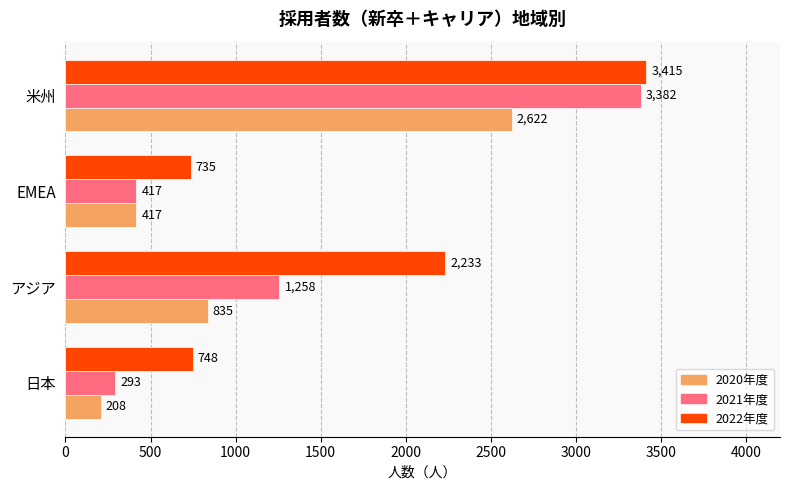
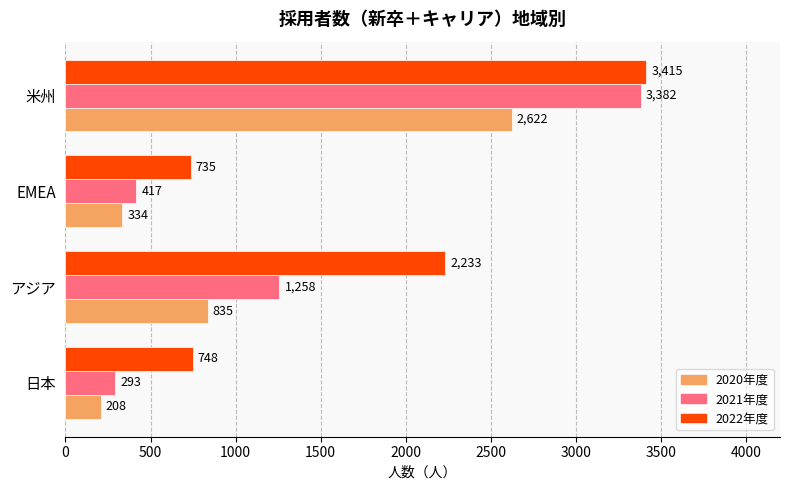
2020年度, EMEA: 417 -> 334
